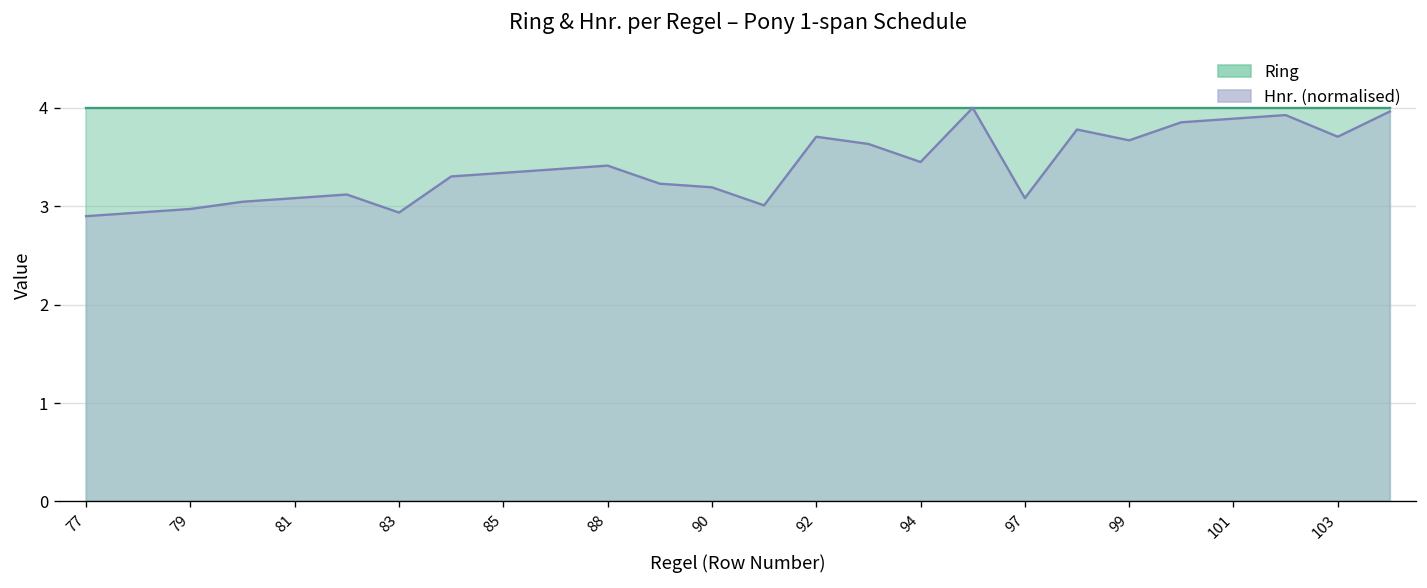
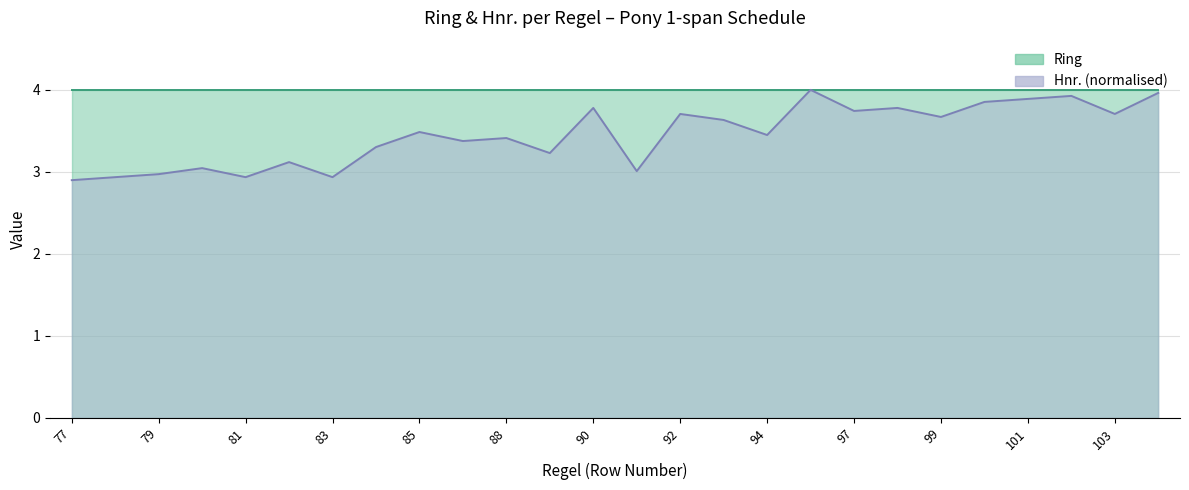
Hnr. (normalised), 81: 3.1 -> 2.9
Hnr. (normalised), 85: 3.3 -> 3.5
Hnr. (normalised), 90: 3.2 -> 3.8
Hnr. (normalised), 97: 3.1 -> 3.7
